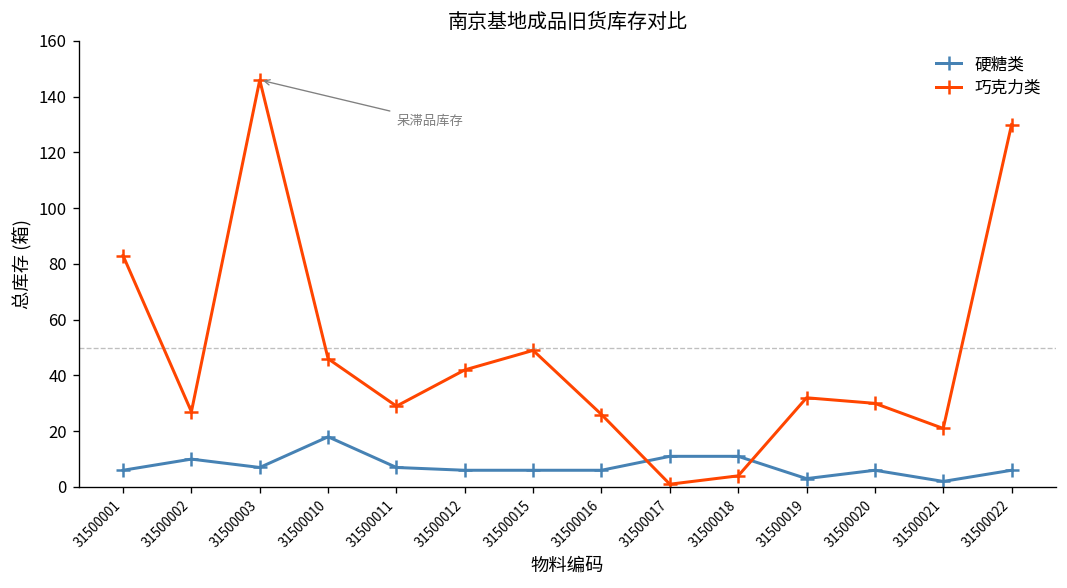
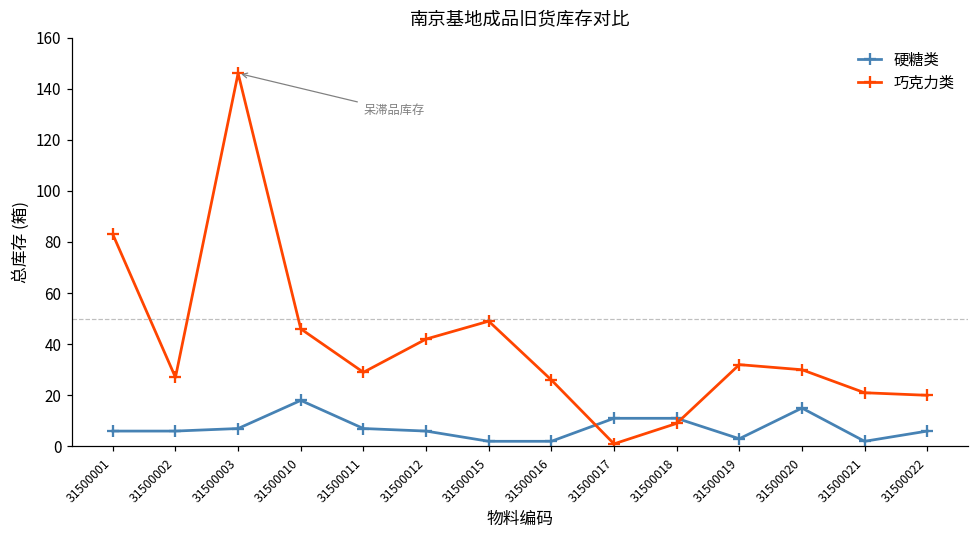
硬糖类, 31500002: 10 -> 6
硬糖类, 31500015: 6 -> 2
硬糖类, 31500016: 6 -> 2
巧克力类, 31500018: 4 -> 9
硬糖类, 31500020: 6 -> 15
巧克力类, 31500022: 130 -> 20
